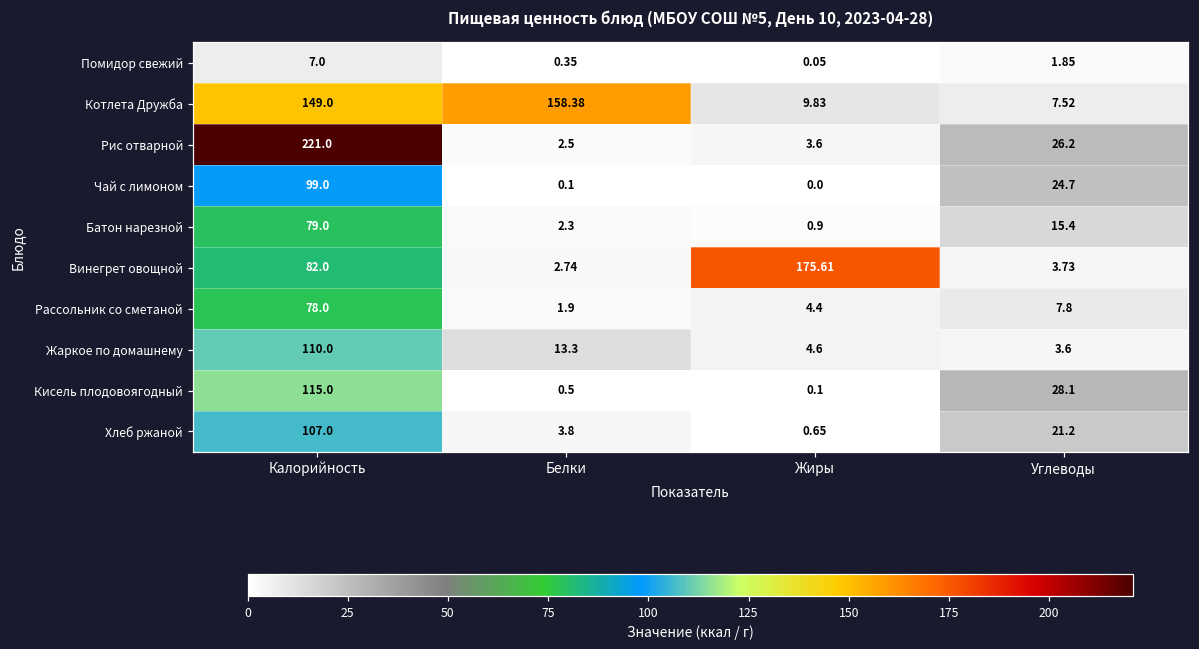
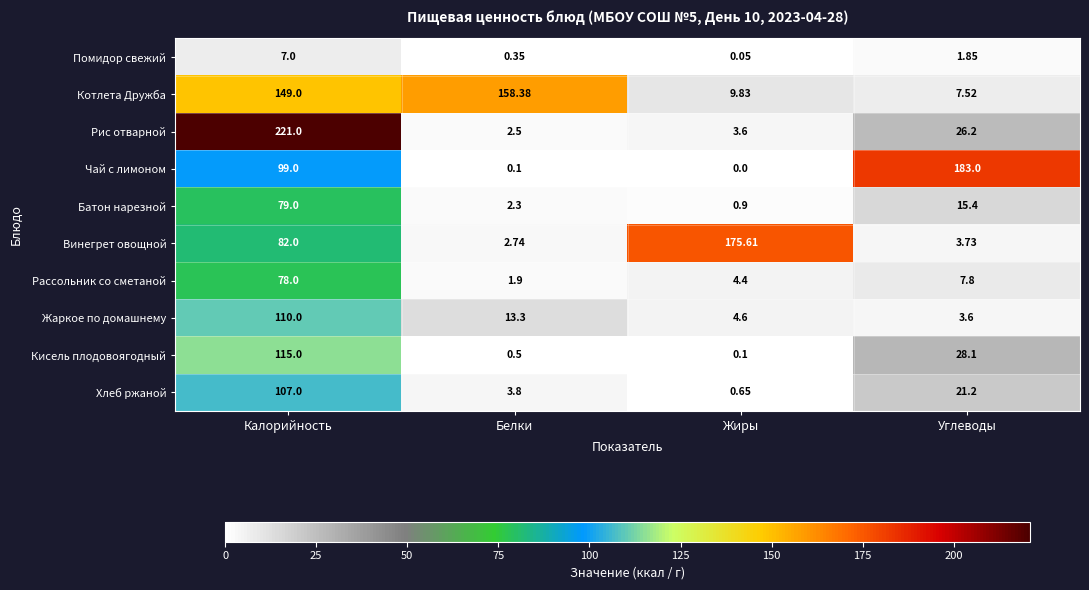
Чай с лимоном, Углеводы: 24.7 -> 183.0
